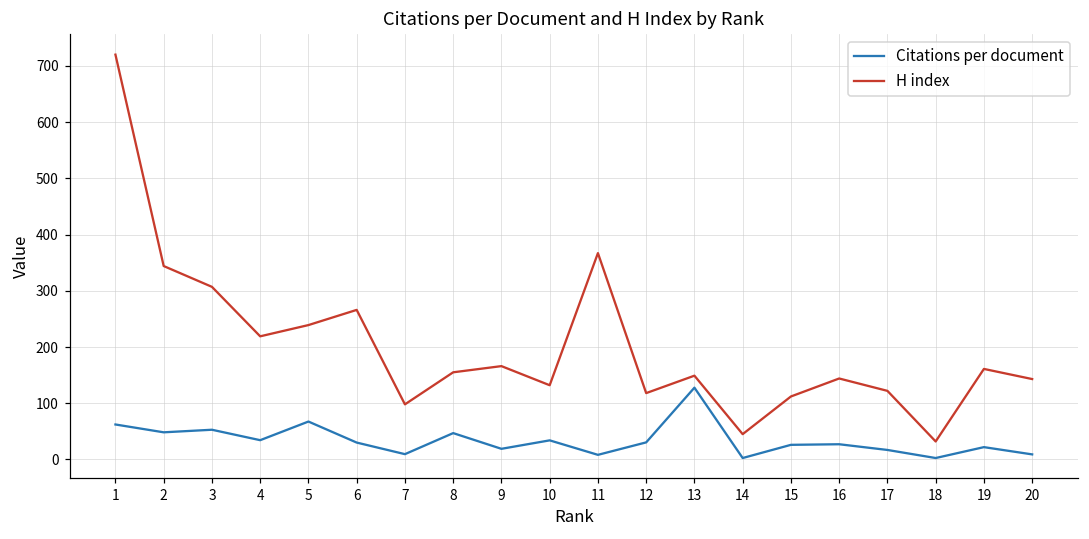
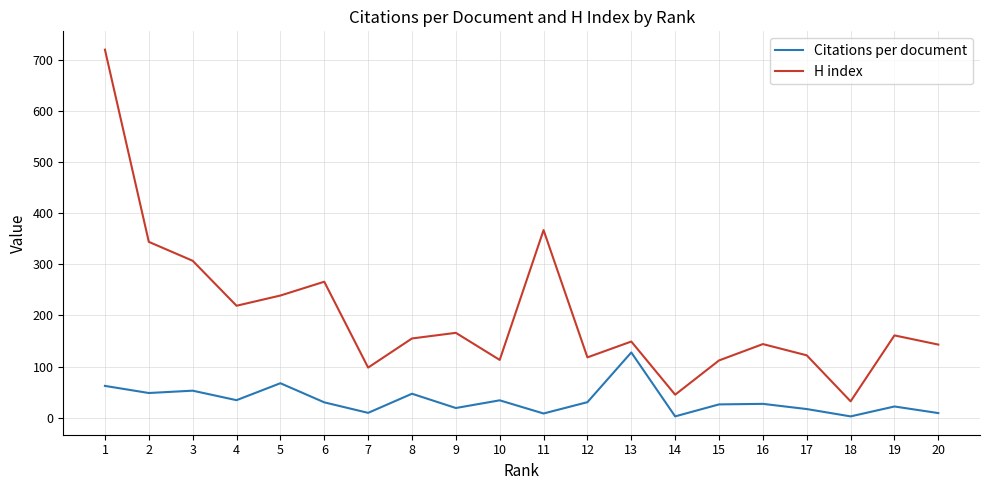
H index, 10: 130 -> 110
